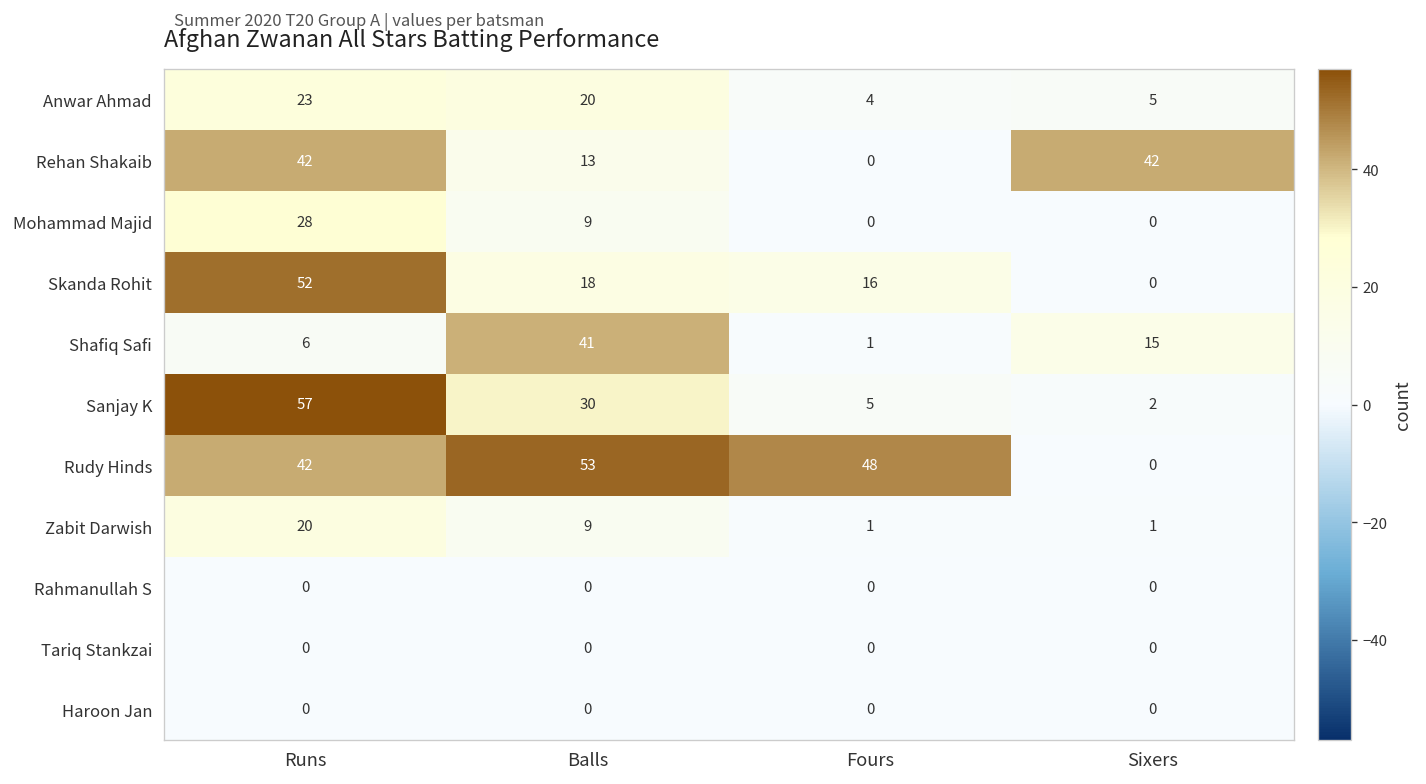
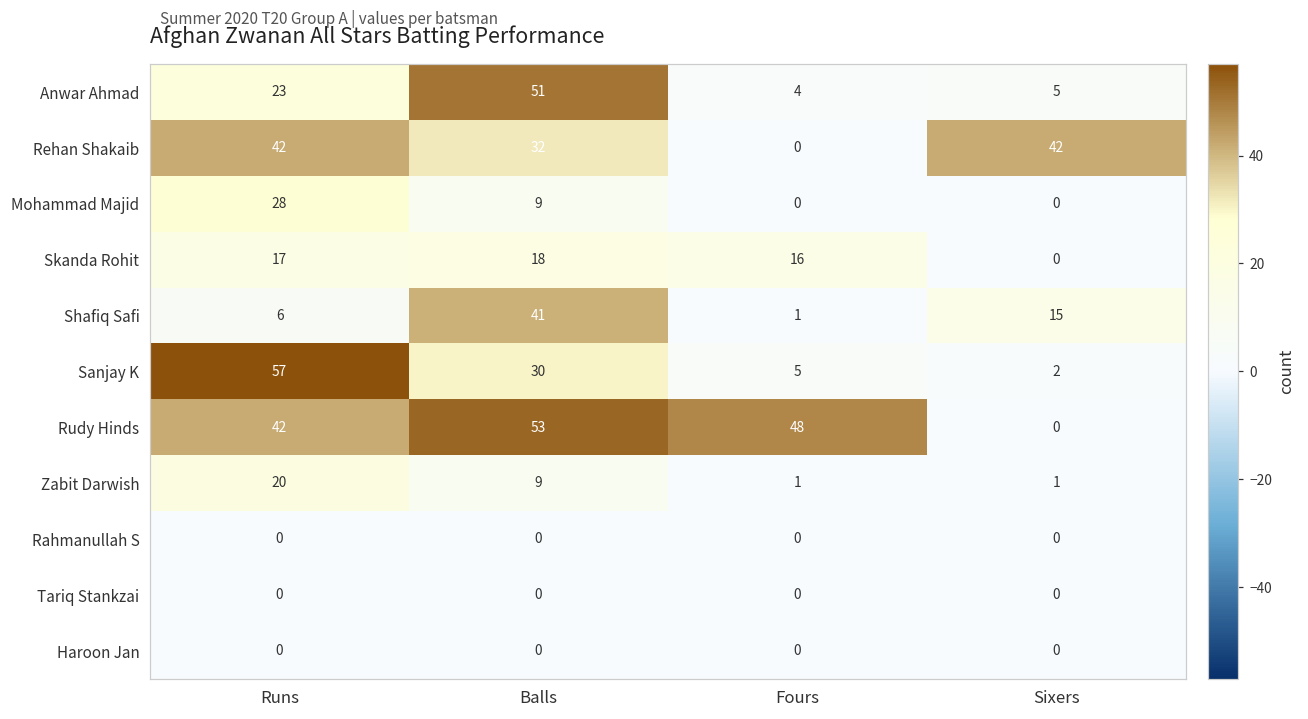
Anwar Ahmad, Balls: 20 -> 51
Rehan Shakaib, Balls: 13 -> 32
Skanda Rohit, Runs: 52 -> 17
